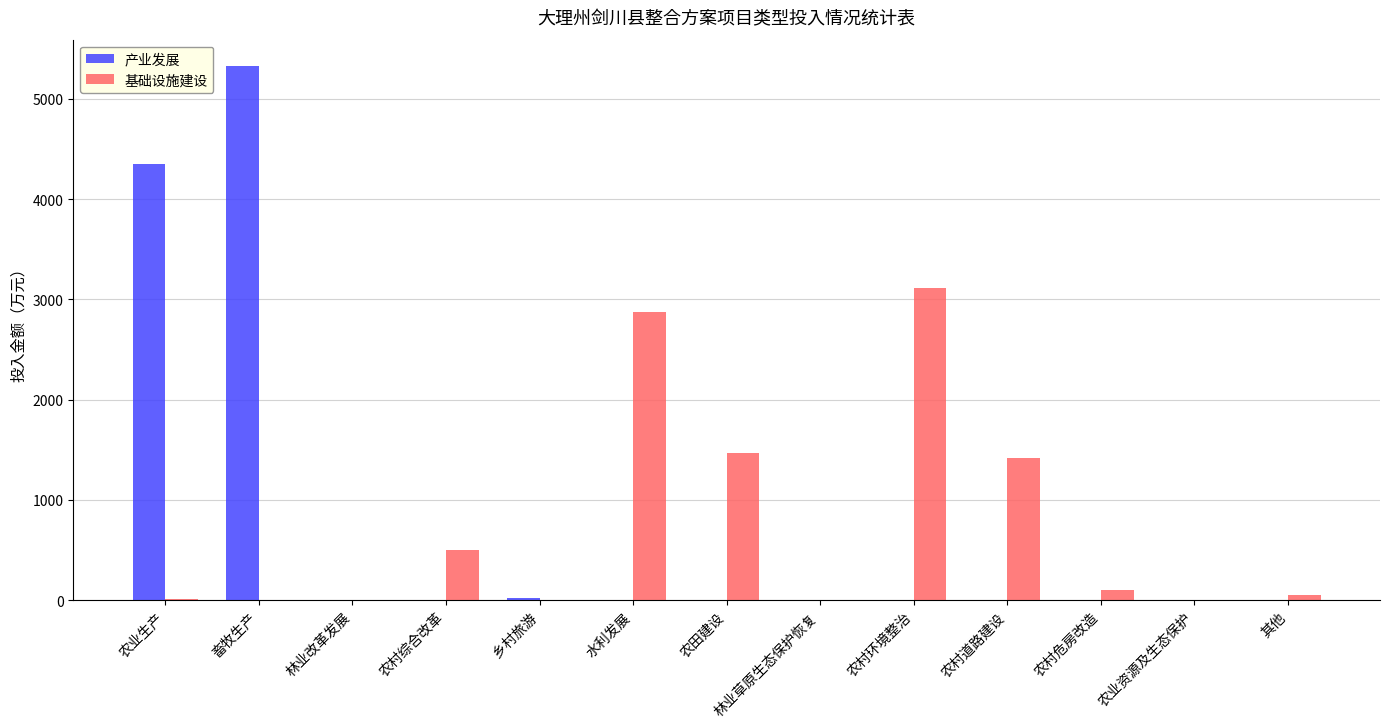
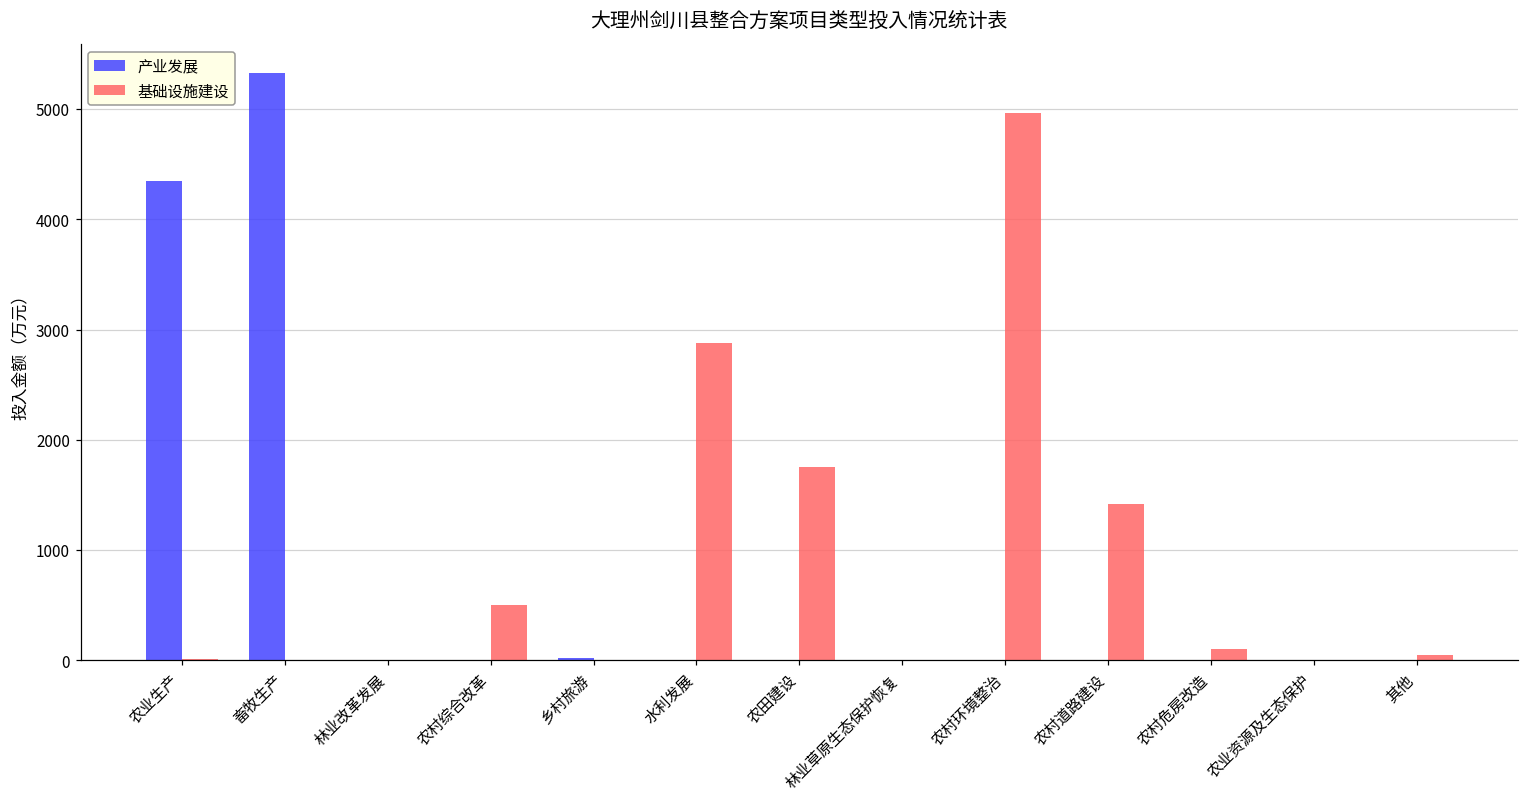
基础设施建设, 农田建设: 1470 -> 1760
基础设施建设, 农村环境整治: 3120 -> 4960
